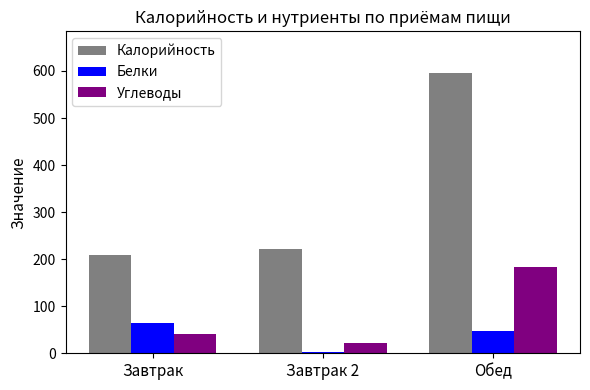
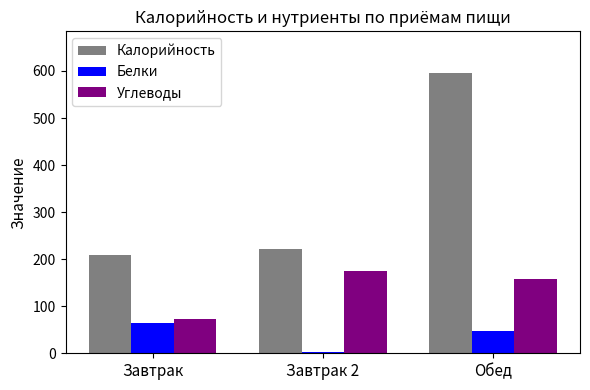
Углеводы, Завтрак: 40 -> 70
Углеводы, Завтрак 2: 20 -> 180
Углеводы, Обед: 180 -> 160
